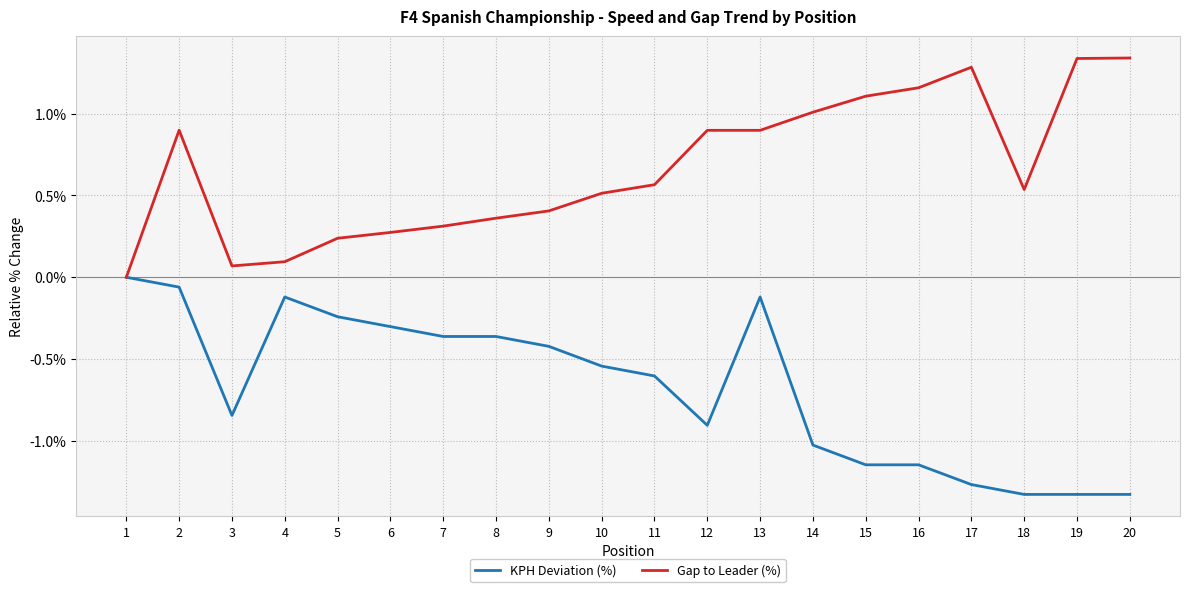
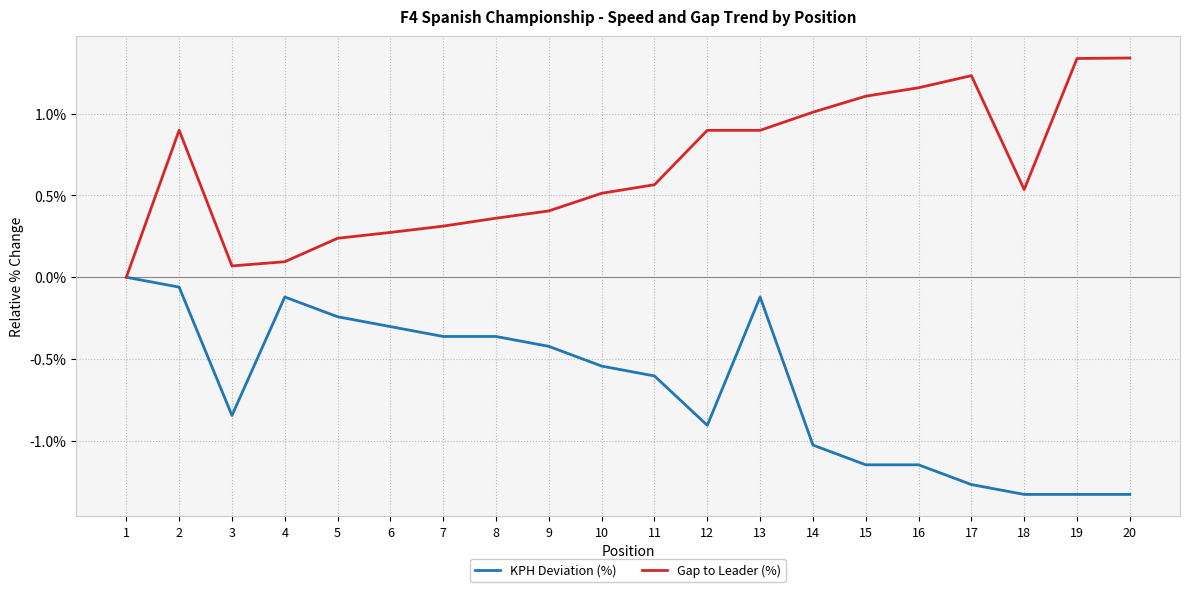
Gap to Leader (%), 17: 1.28% -> 1.23%
